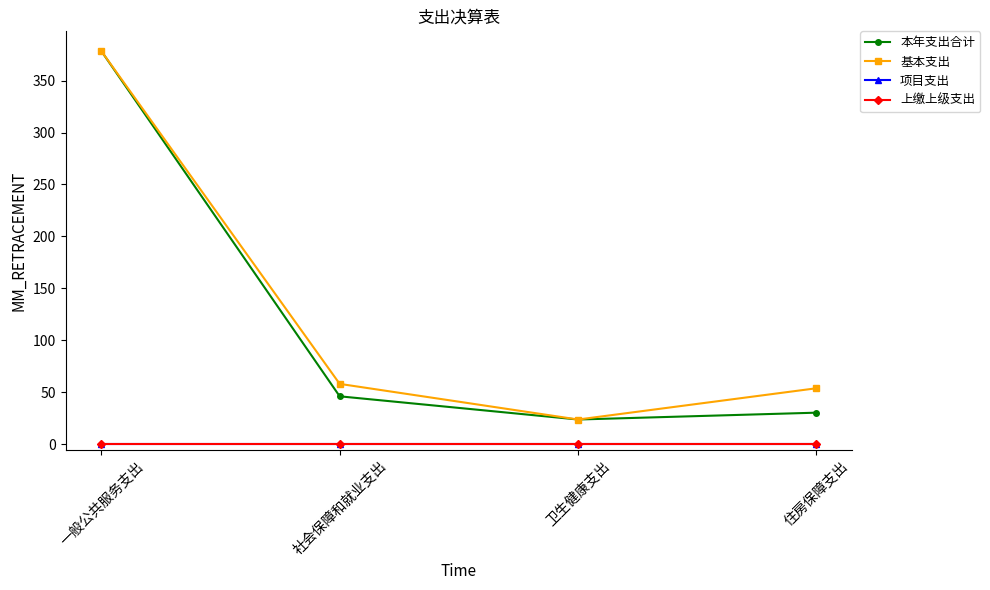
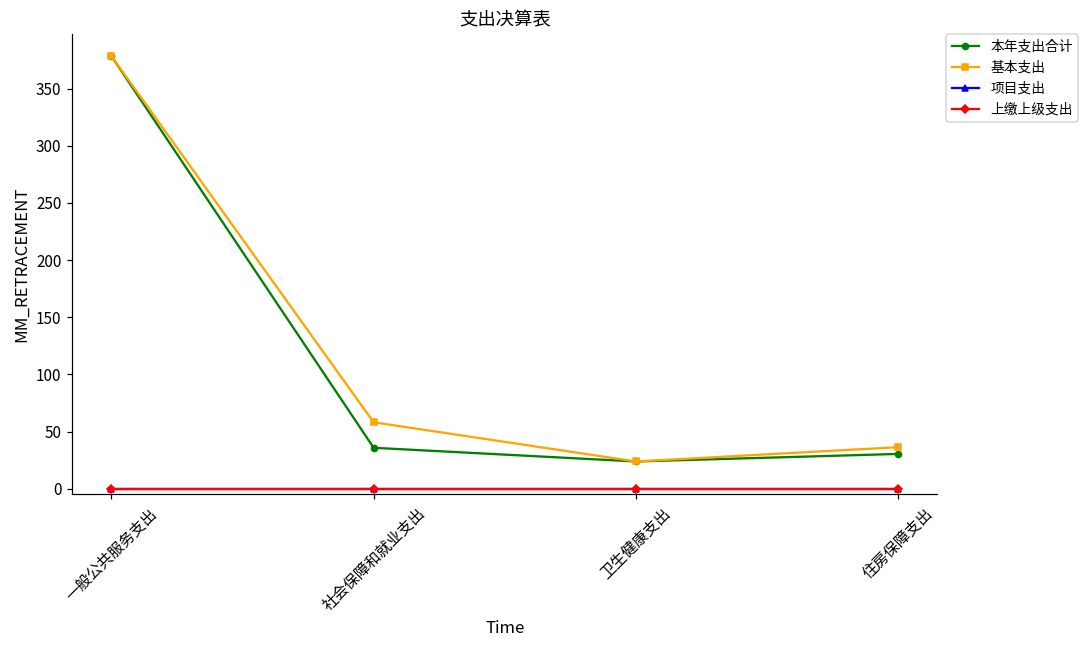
本年支出合计, 社会保障和就业支出: 46 -> 36
基本支出, 住房保障支出: 54 -> 36
